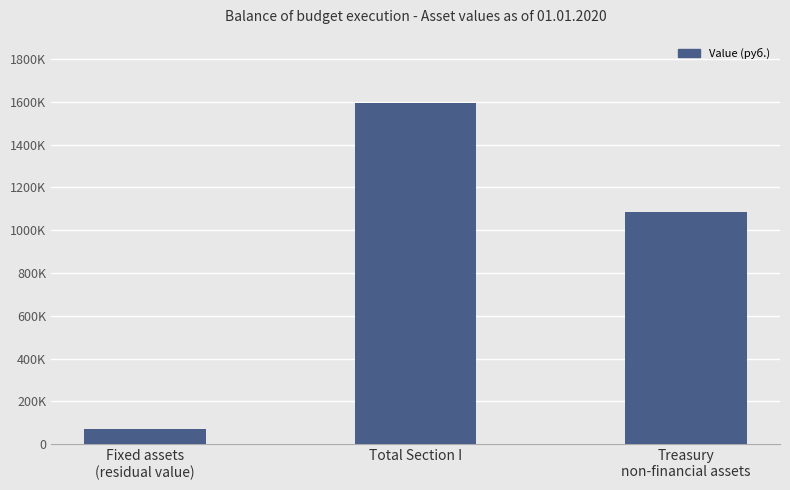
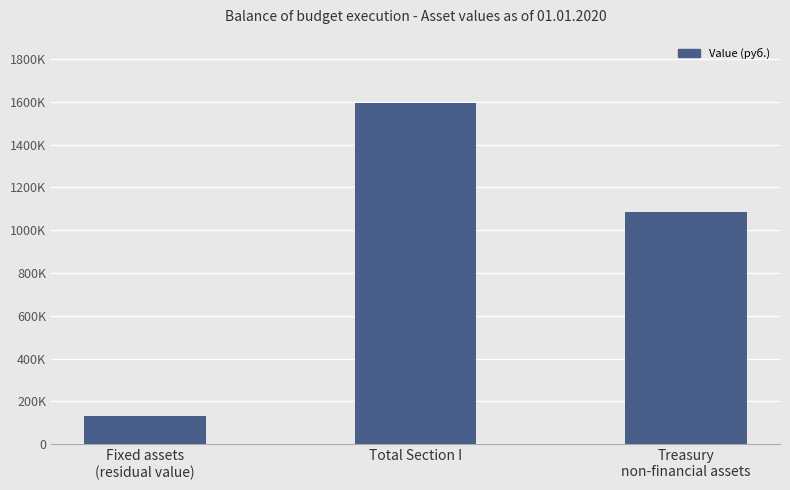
Fixed assets (residual value): 70000 -> 130000
